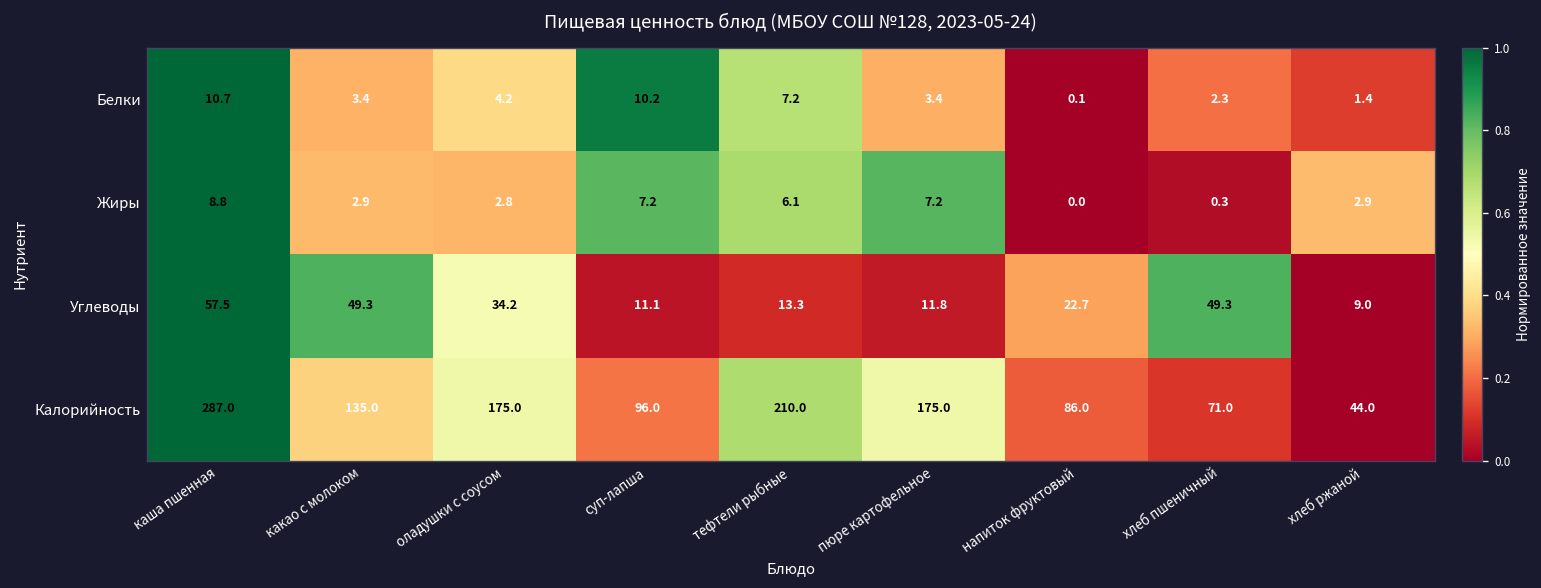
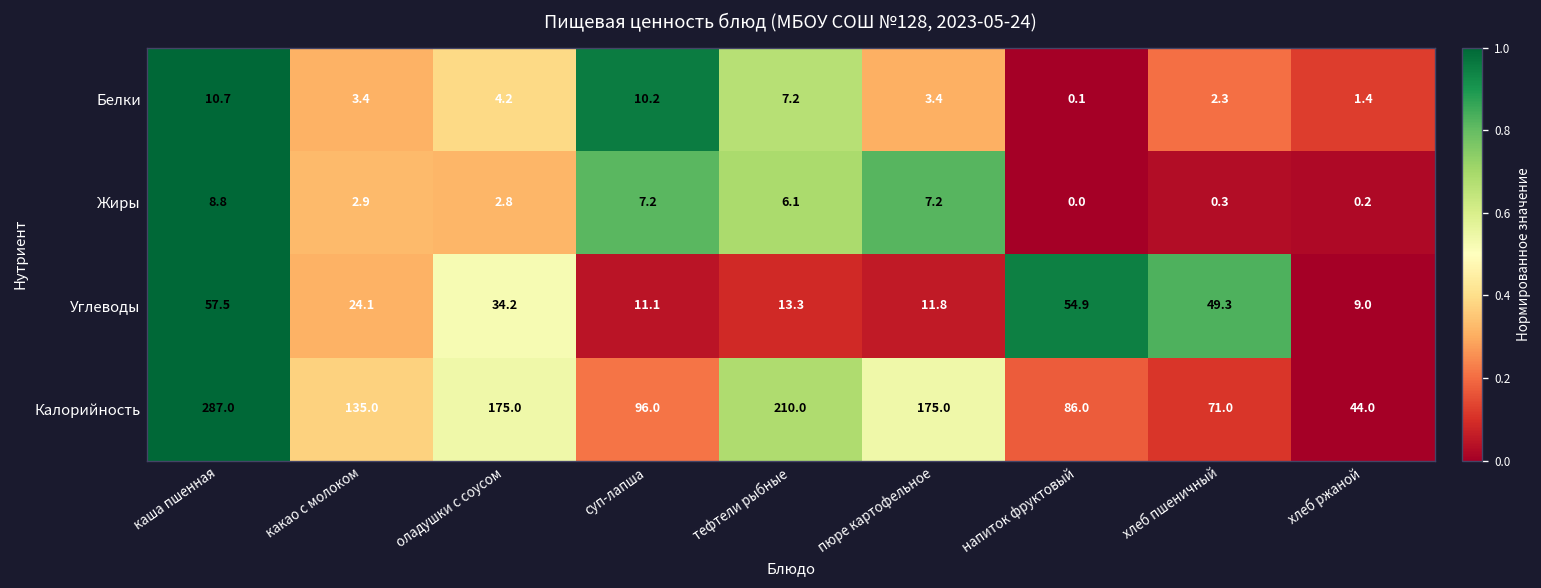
Жиры, хлеб ржаной: 2.9 -> 0.2
Углеводы, какао с молоком: 49.3 -> 24.1
Углеводы, напиток фруктовый: 22.7 -> 54.9
